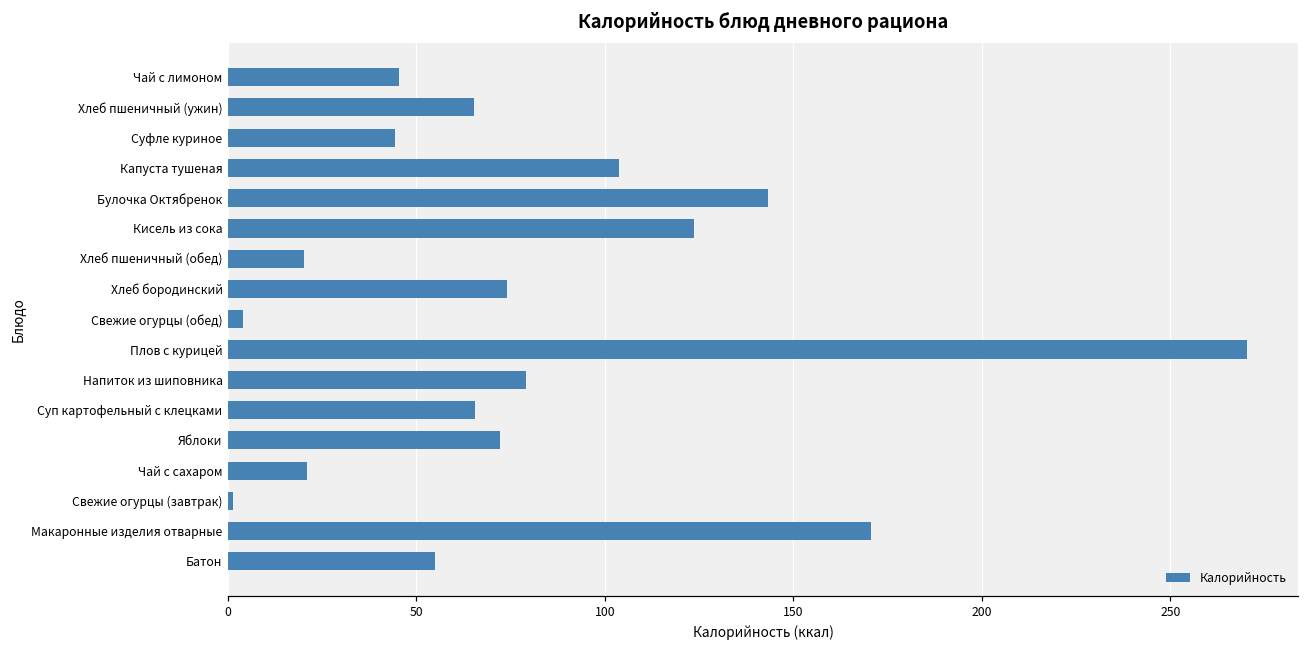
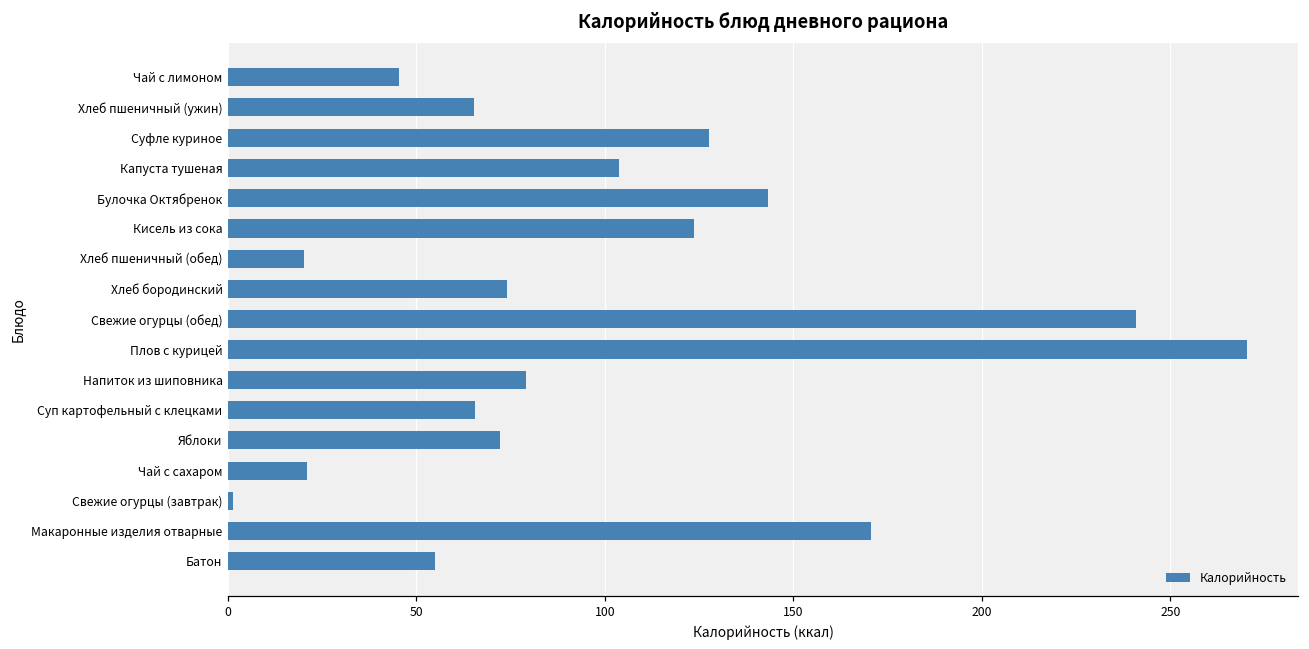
Суфле куриное: 44 -> 128
Свежие огурцы (обед): 4 -> 241
